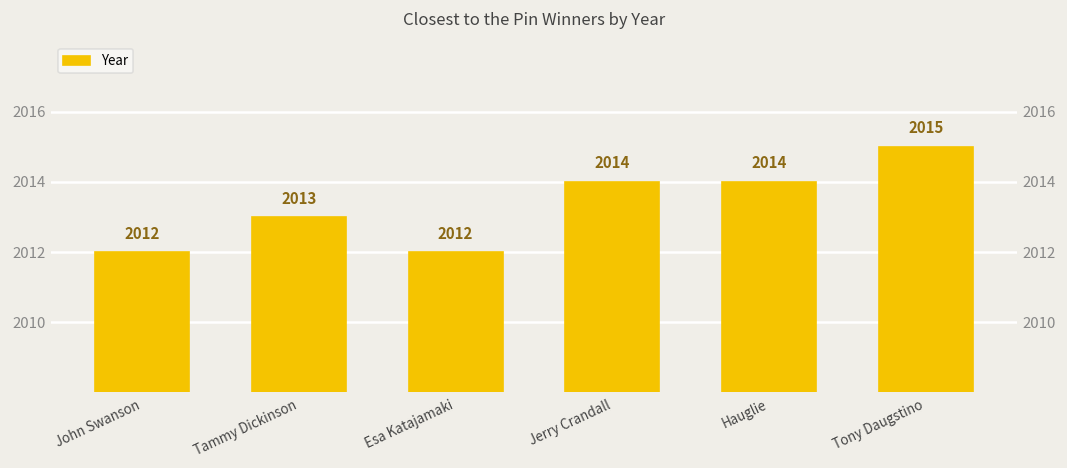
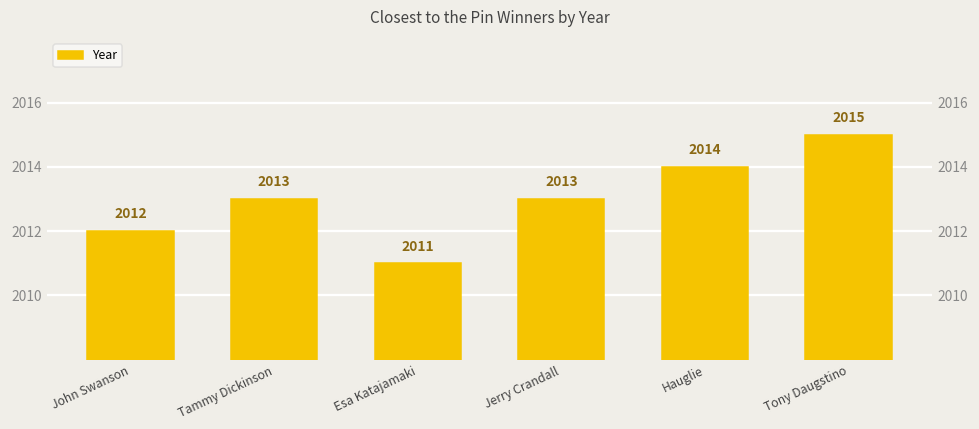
Esa Katajamaki: 2012 -> 2011
Jerry Crandall: 2014 -> 2013
